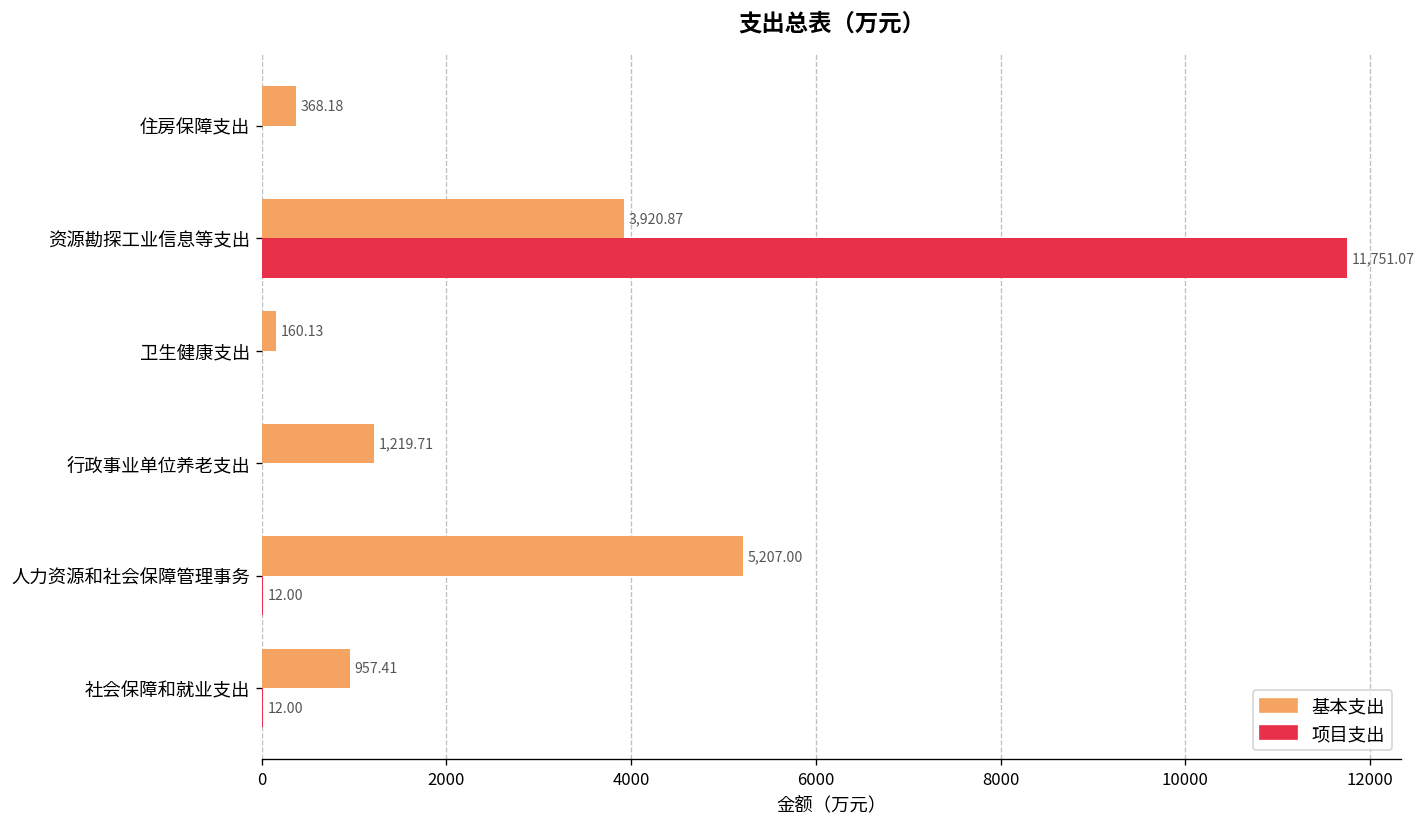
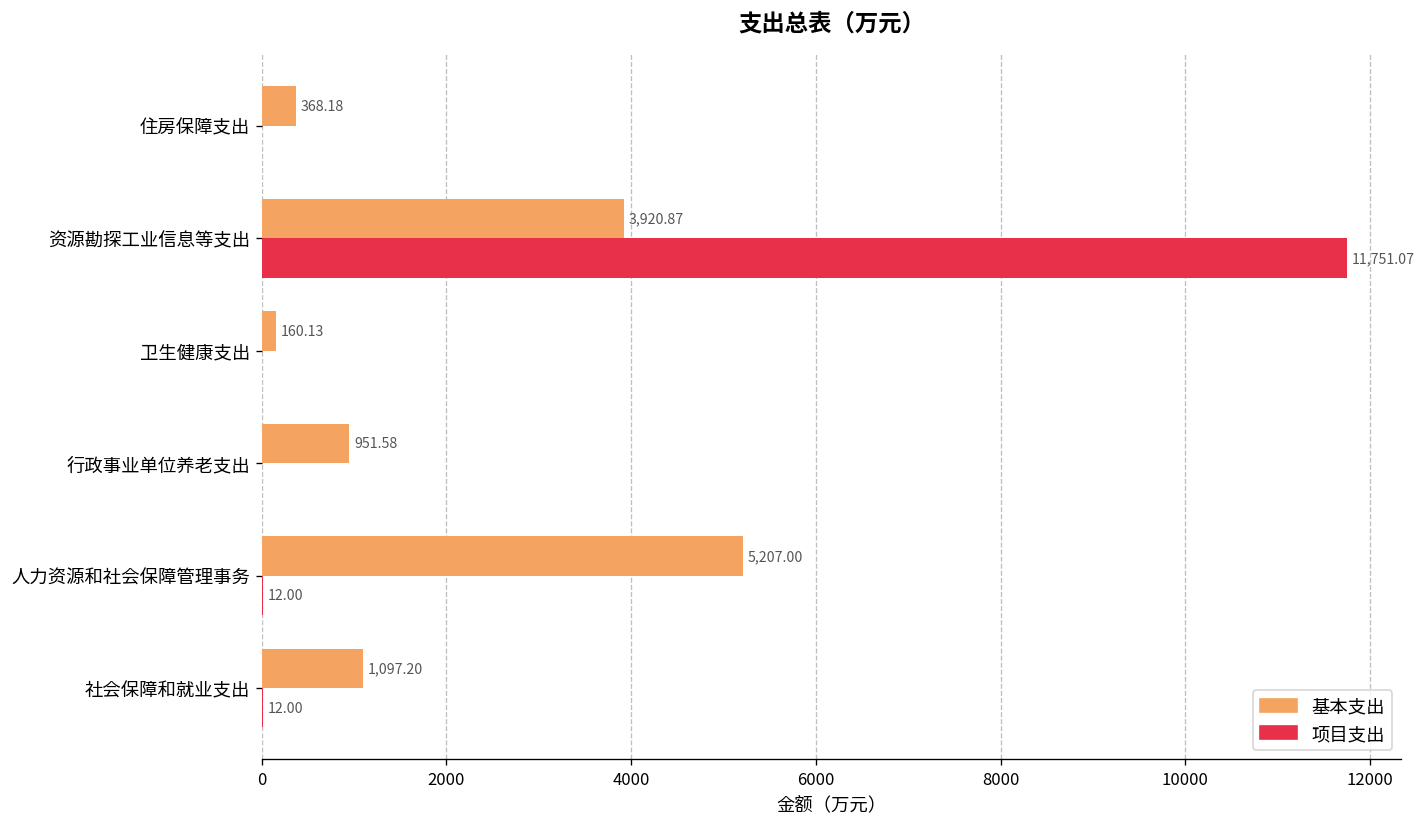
基本支出, 行政事业单位养老支出: 1,219.71 -> 951.58
基本支出, 社会保障和就业支出: 957.41 -> 1,097.20
